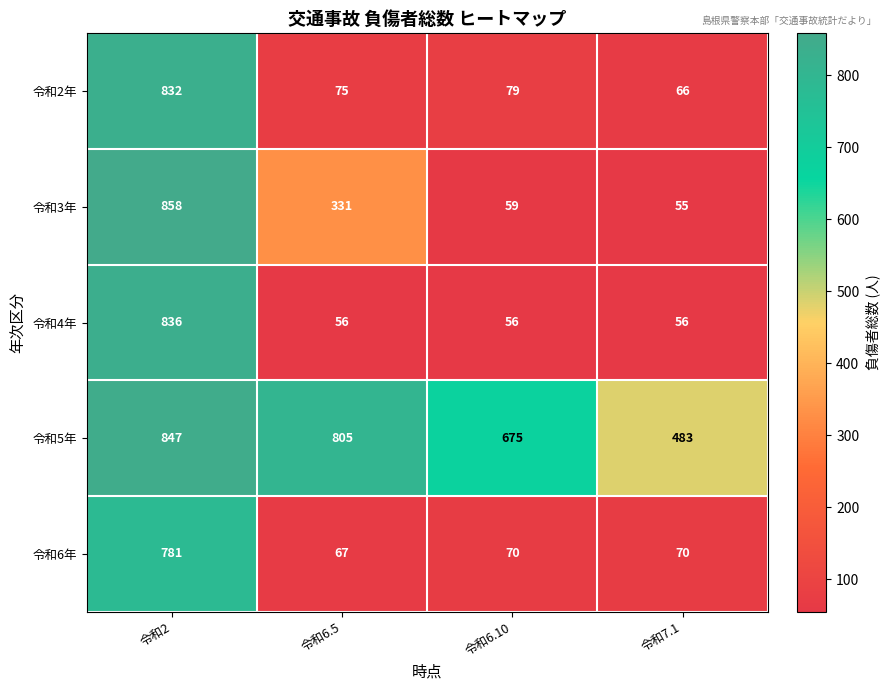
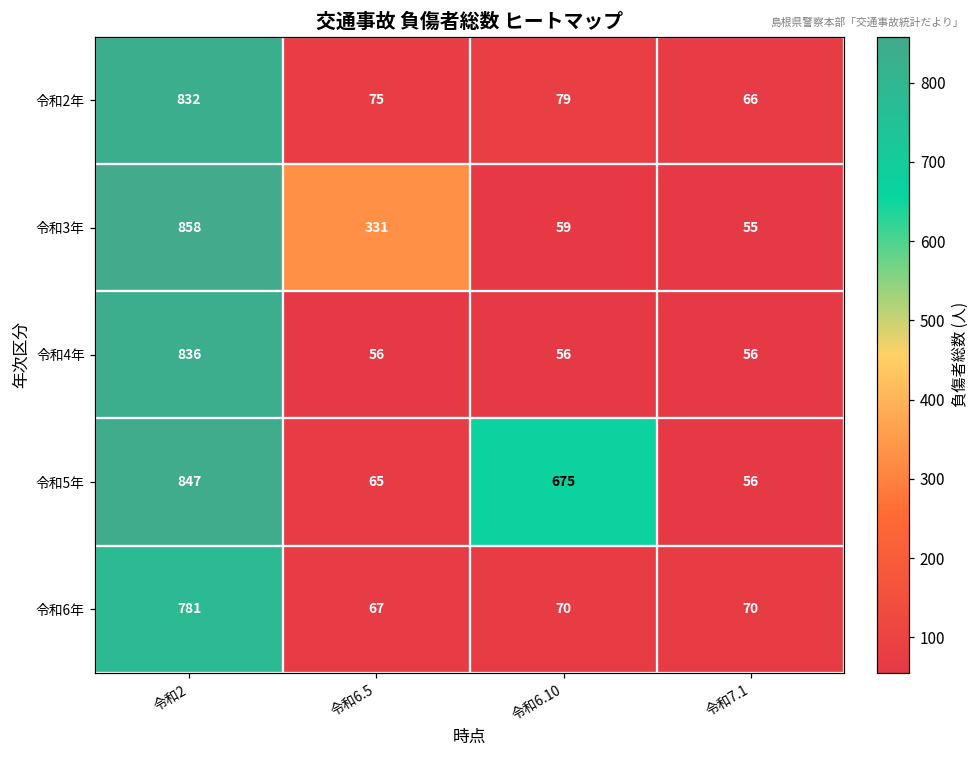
令和5年, 令和6.5: 805 -> 65
令和5年, 令和7.1: 483 -> 56
